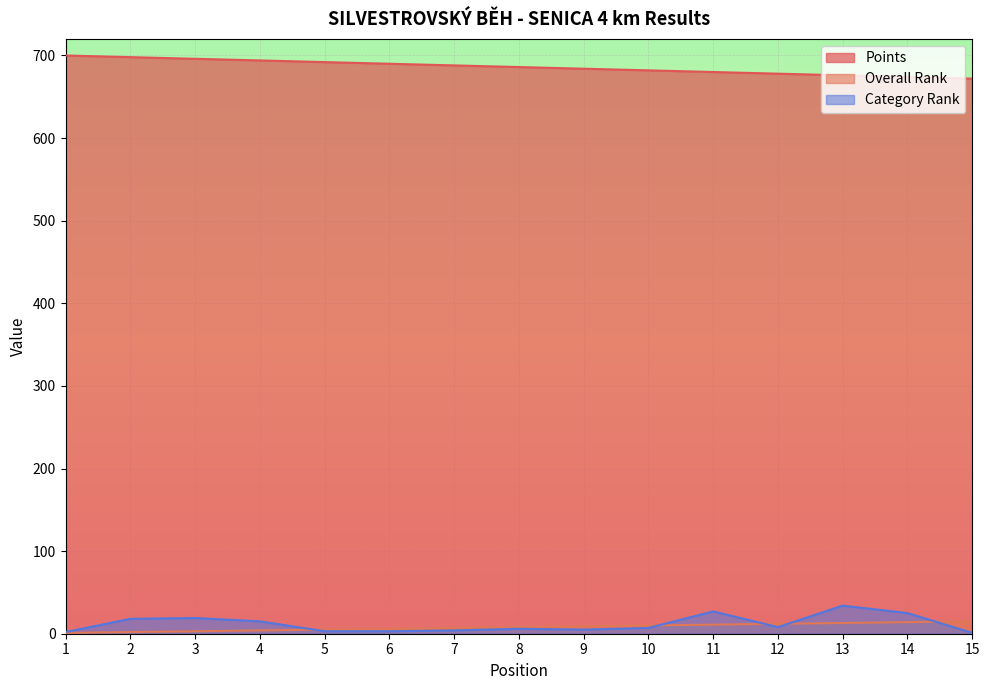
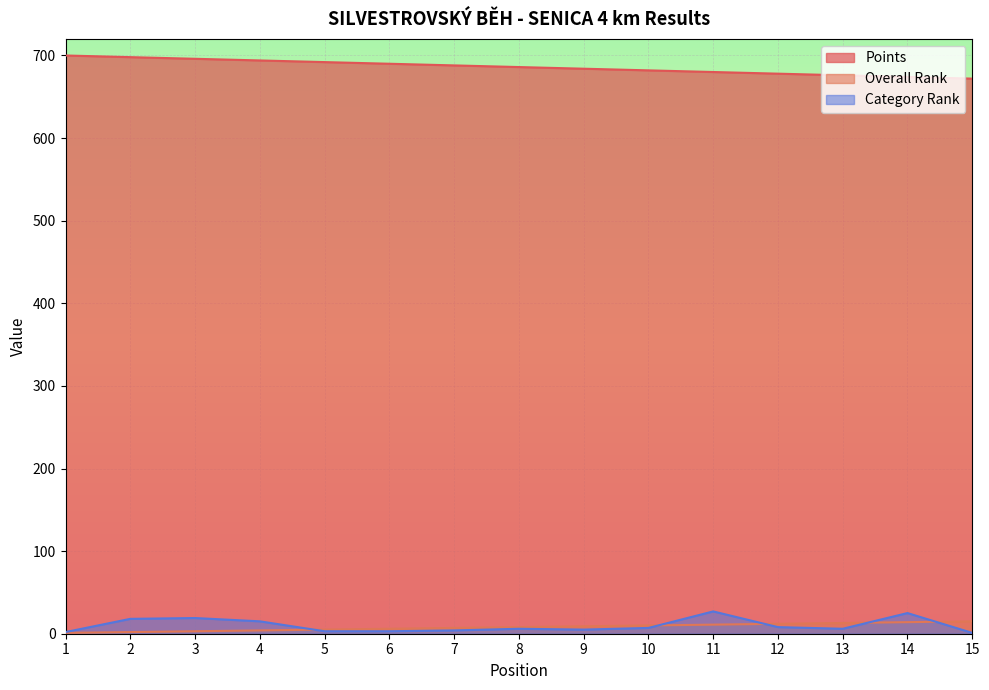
Category Rank, 13: 30 -> 10
